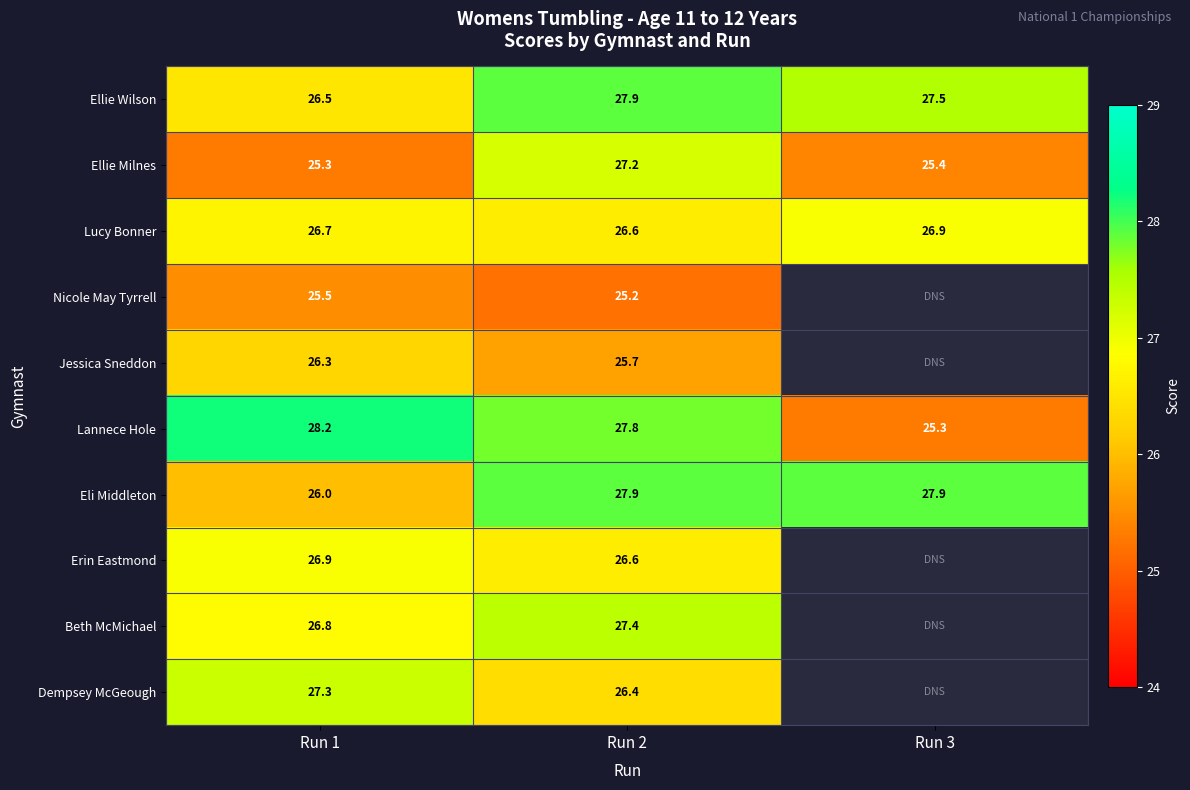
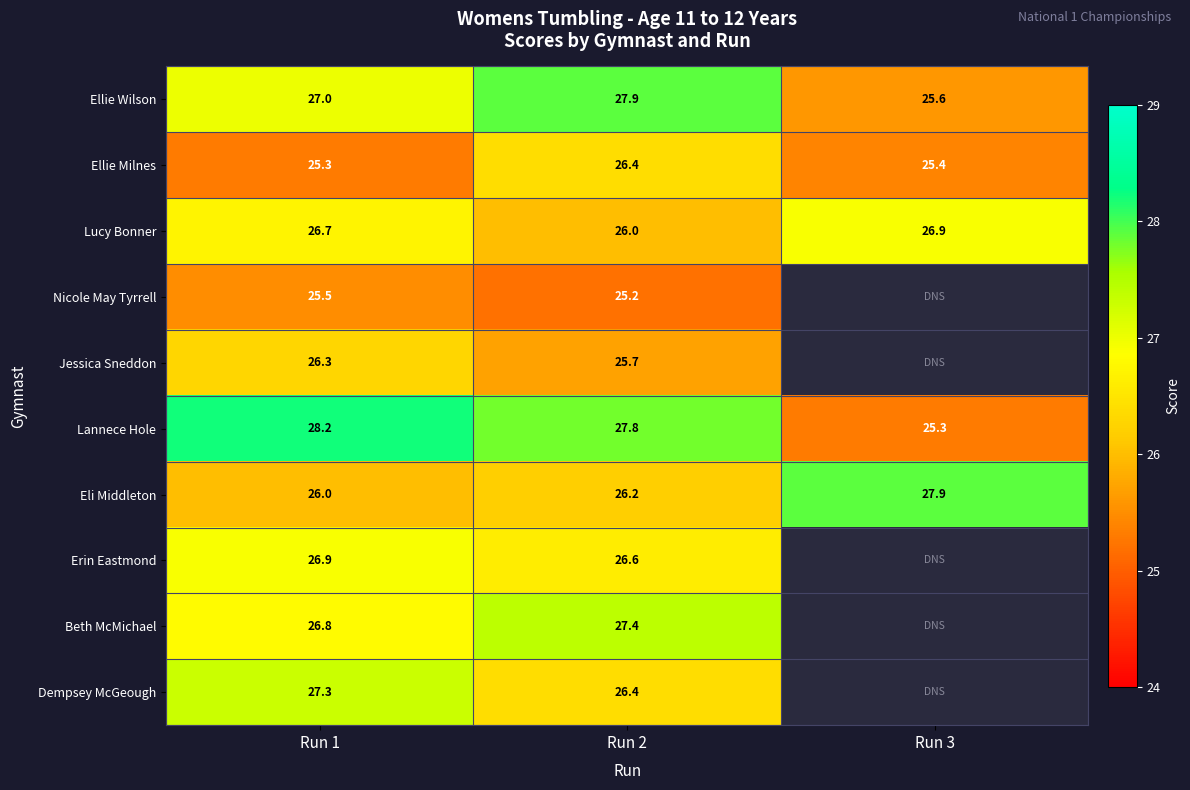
Ellie Wilson, Run 1: 26.5 -> 27.0
Ellie Wilson, Run 3: 27.5 -> 25.6
Ellie Milnes, Run 2: 27.2 -> 26.4
Lucy Bonner, Run 2: 26.6 -> 26.0
Eli Middleton, Run 2: 27.9 -> 26.2
